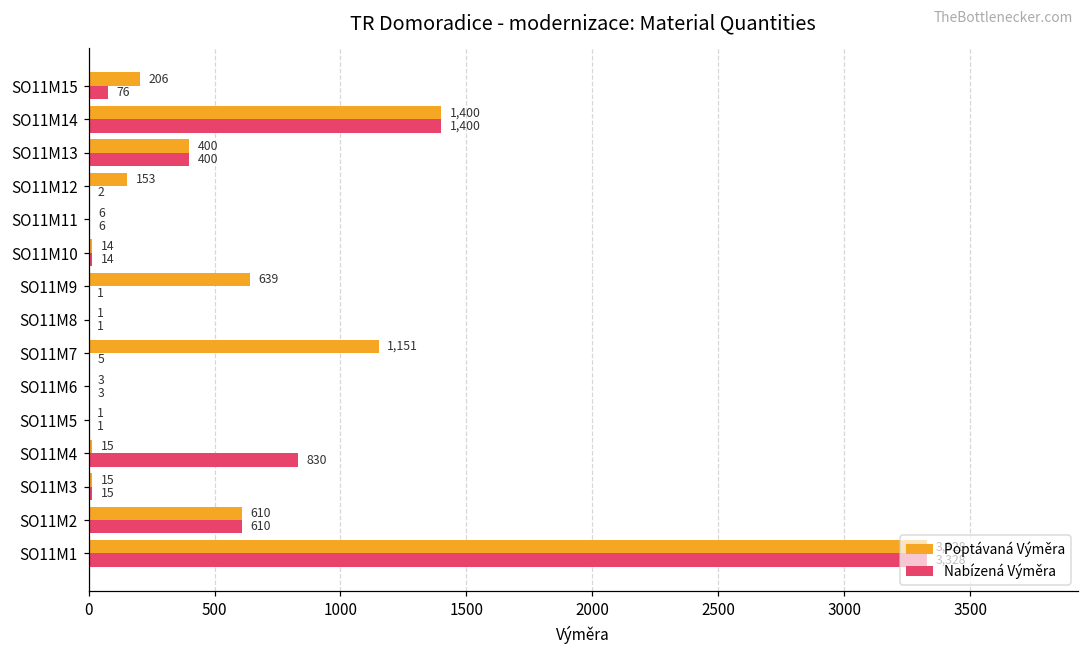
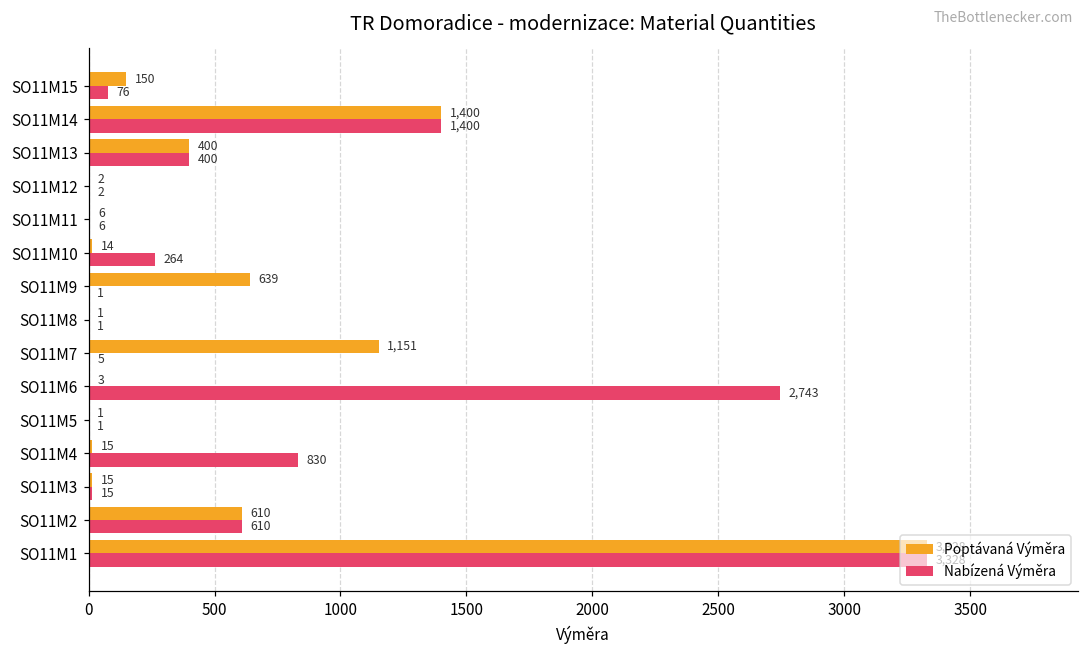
Poptávaná Výměra, SO11M15: 206 -> 150
Poptávaná Výměra, SO11M12: 153 -> 2
Nabízená Výměra, SO11M10: 14 -> 264
Nabízená Výměra, SO11M6: 3 -> 2,743
